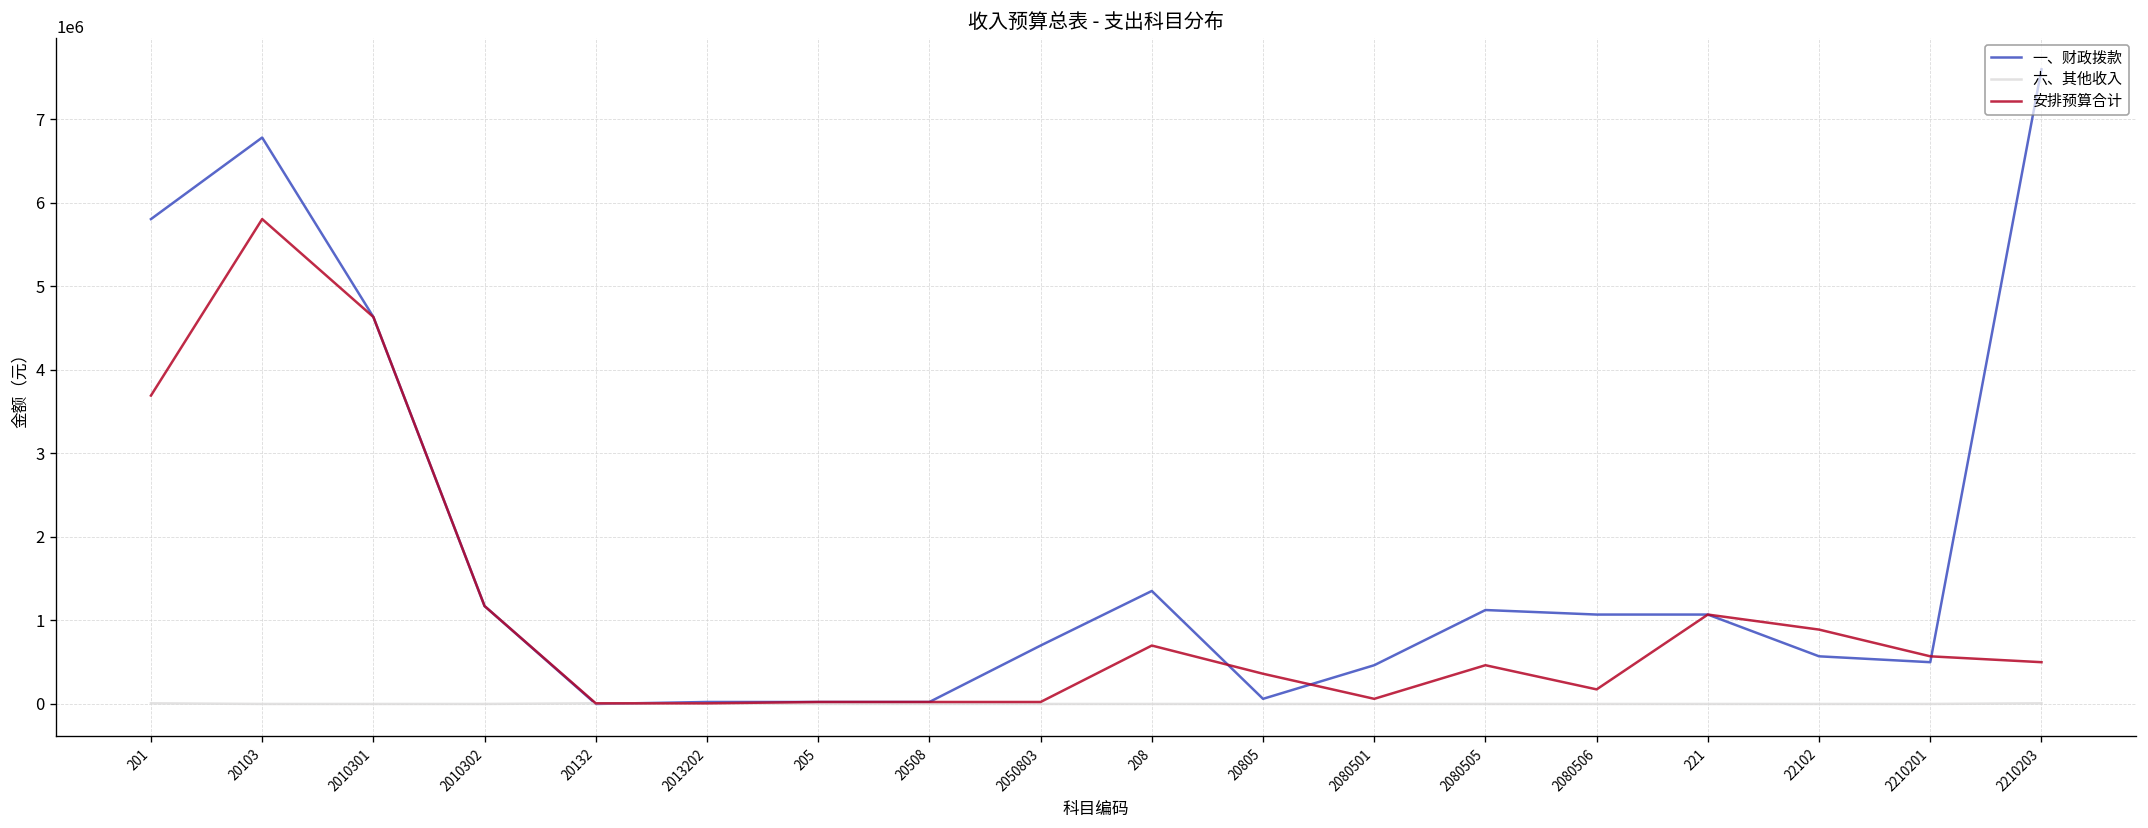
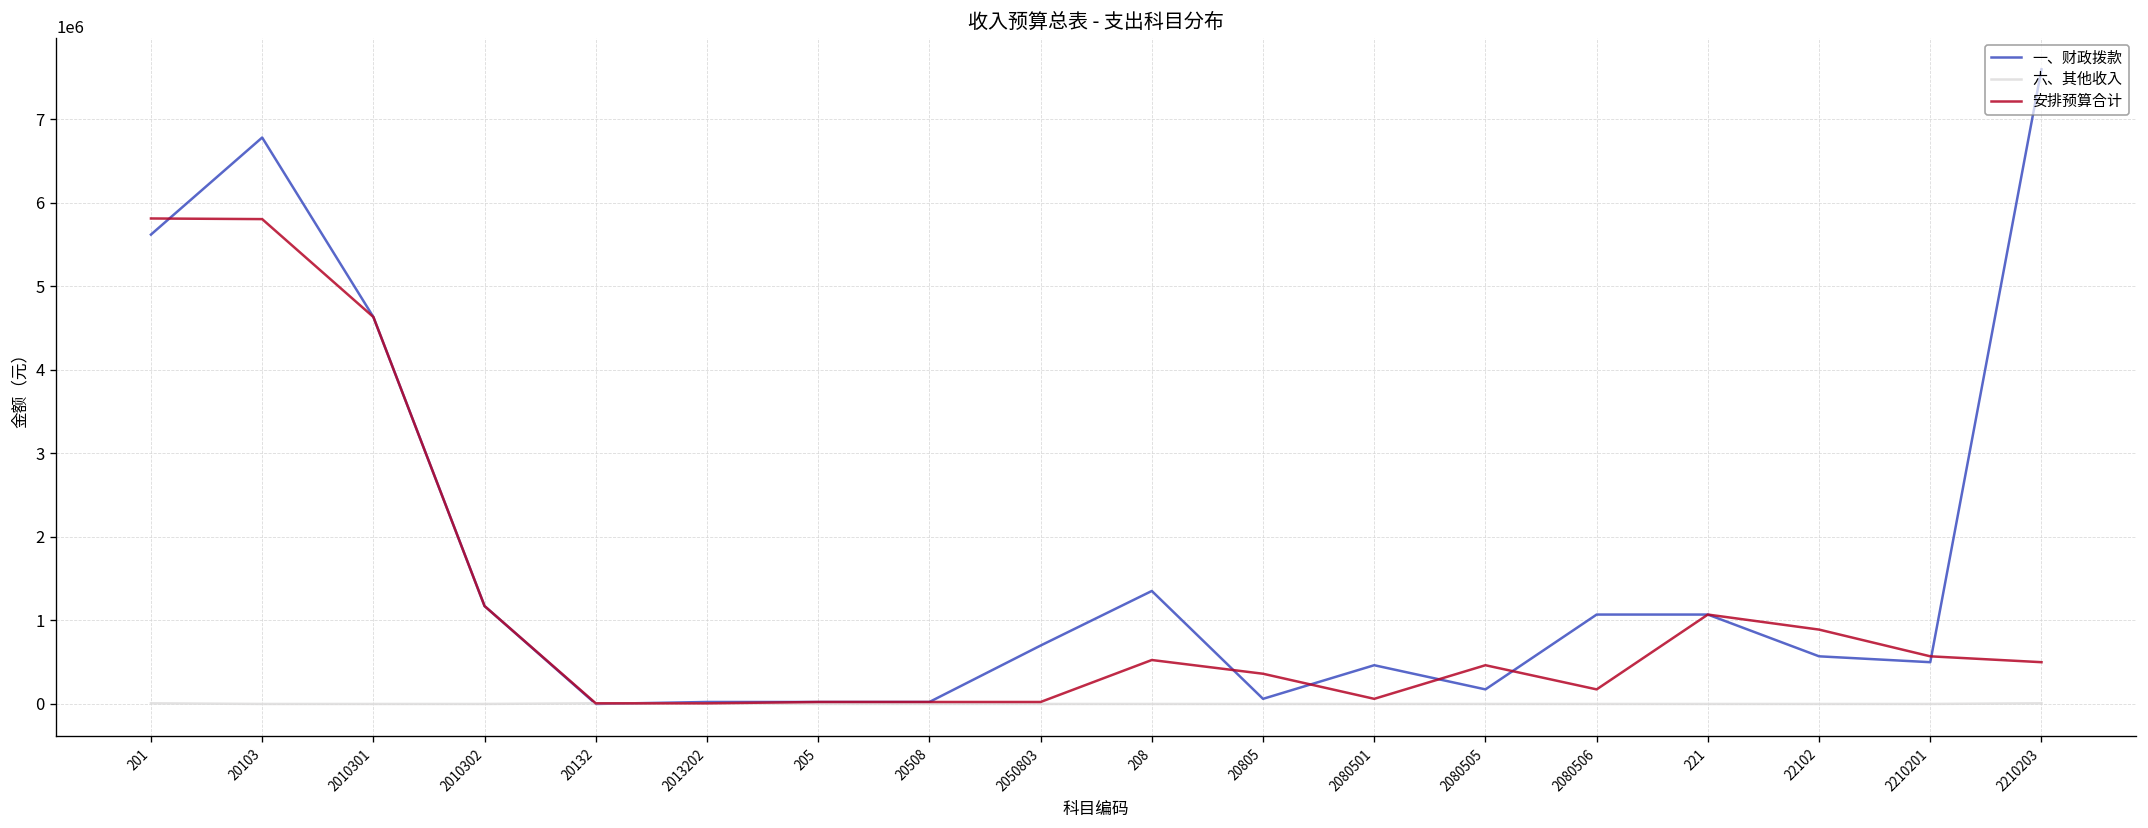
一、财政拨款, 201: 5800000 -> 5600000
安排预算合计, 201: 3700000 -> 5800000
安排预算合计, 208: 700000 -> 500000
一、财政拨款, 2080505: 1100000 -> 200000
